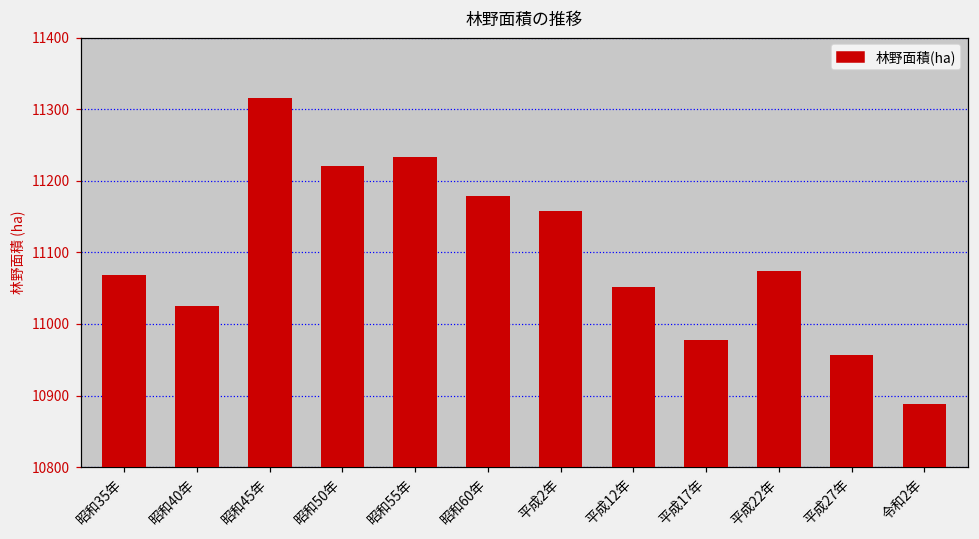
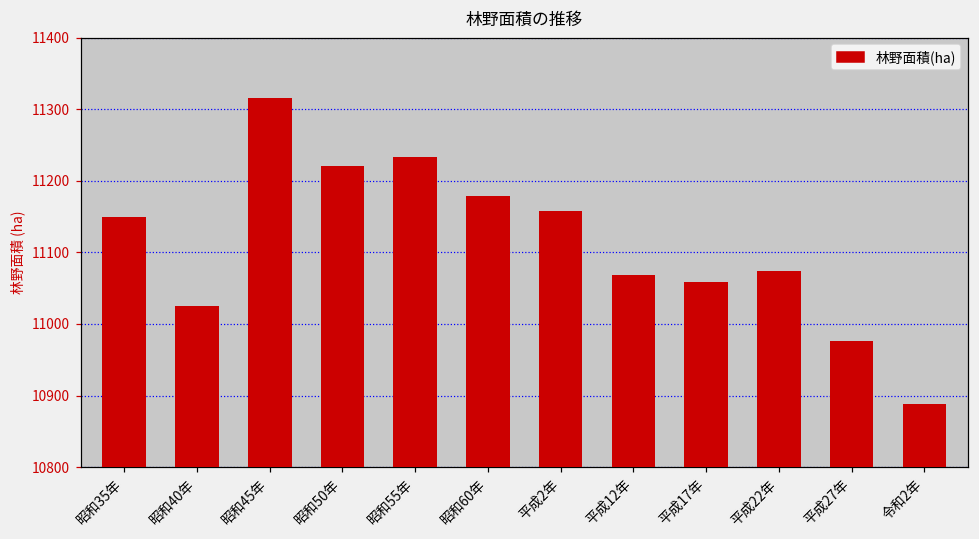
昭和35年: 11070 -> 11150
平成12年: 11050 -> 11070
平成17年: 10980 -> 11060
平成27年: 10960 -> 10980
